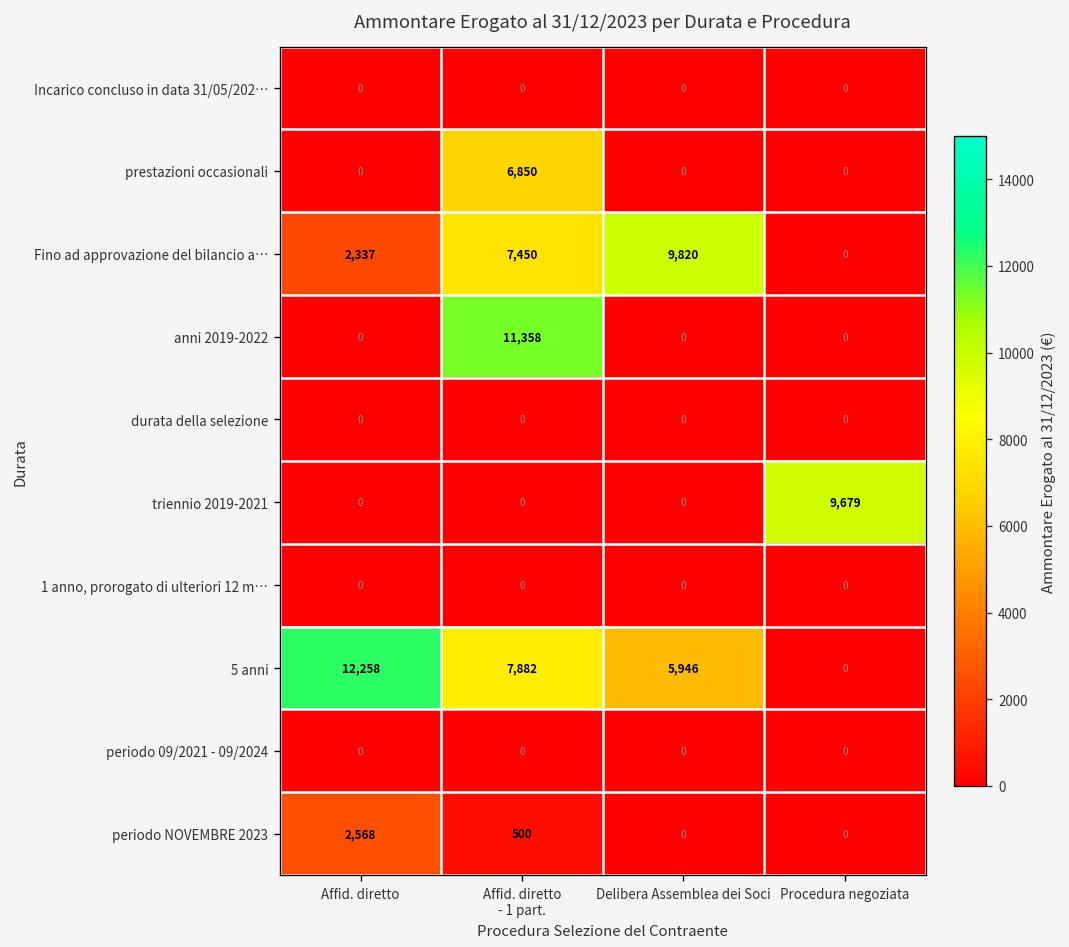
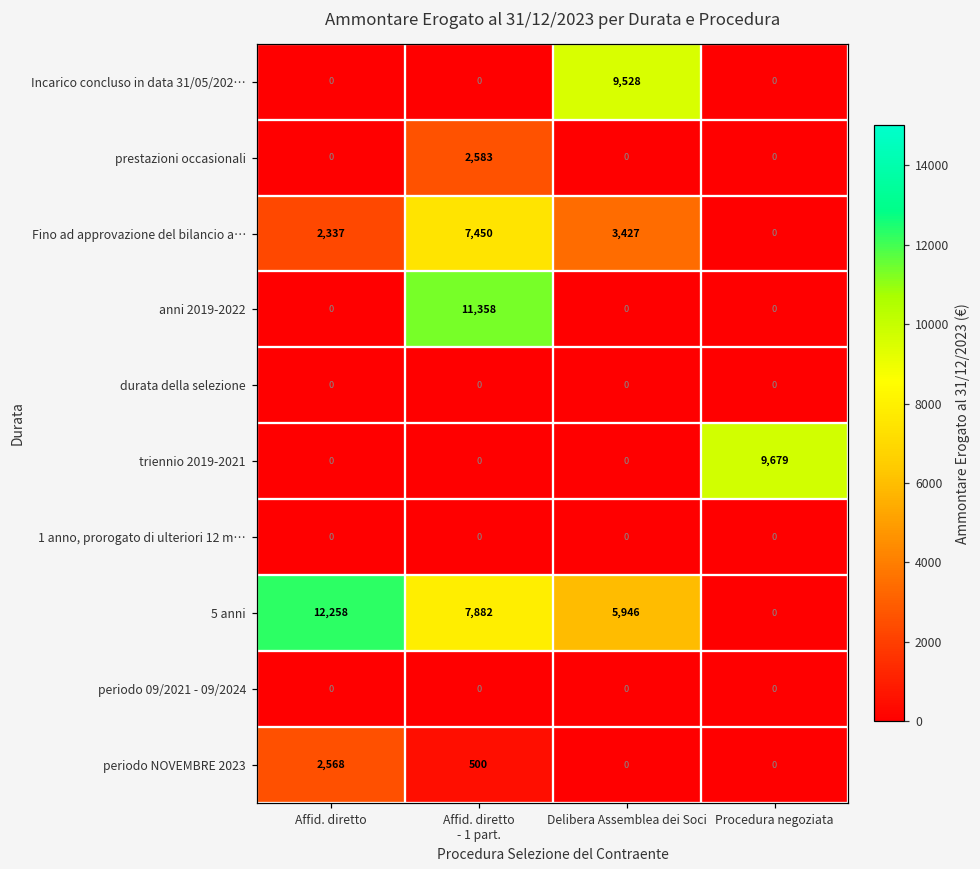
Incarico concluso in data 31/05/202…, Delibera Assemblea dei Soci: 0 -> 9,528
prestazioni occasionali, Affid. diretto - 1 part.: 6,850 -> 2,583
Fino ad approvazione del bilancio a…, Delibera Assemblea dei Soci: 9,820 -> 3,427
